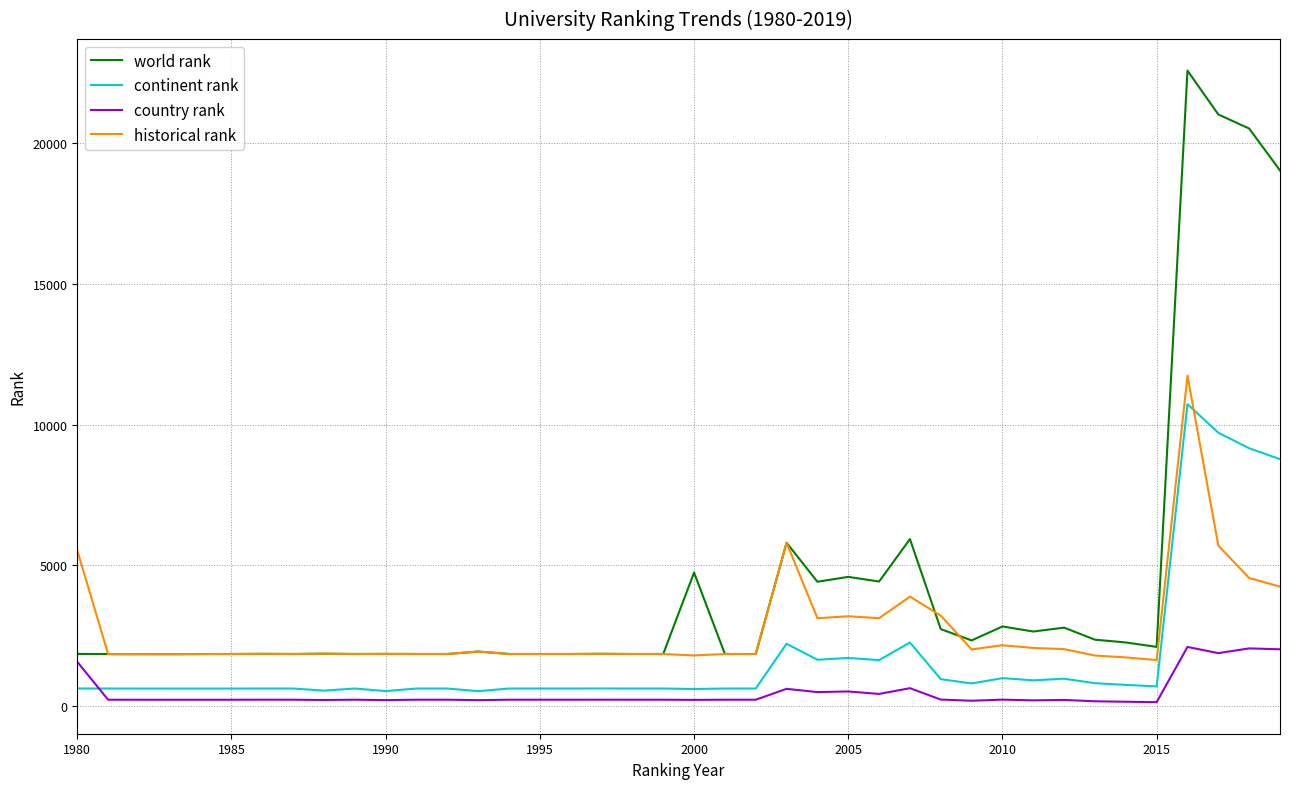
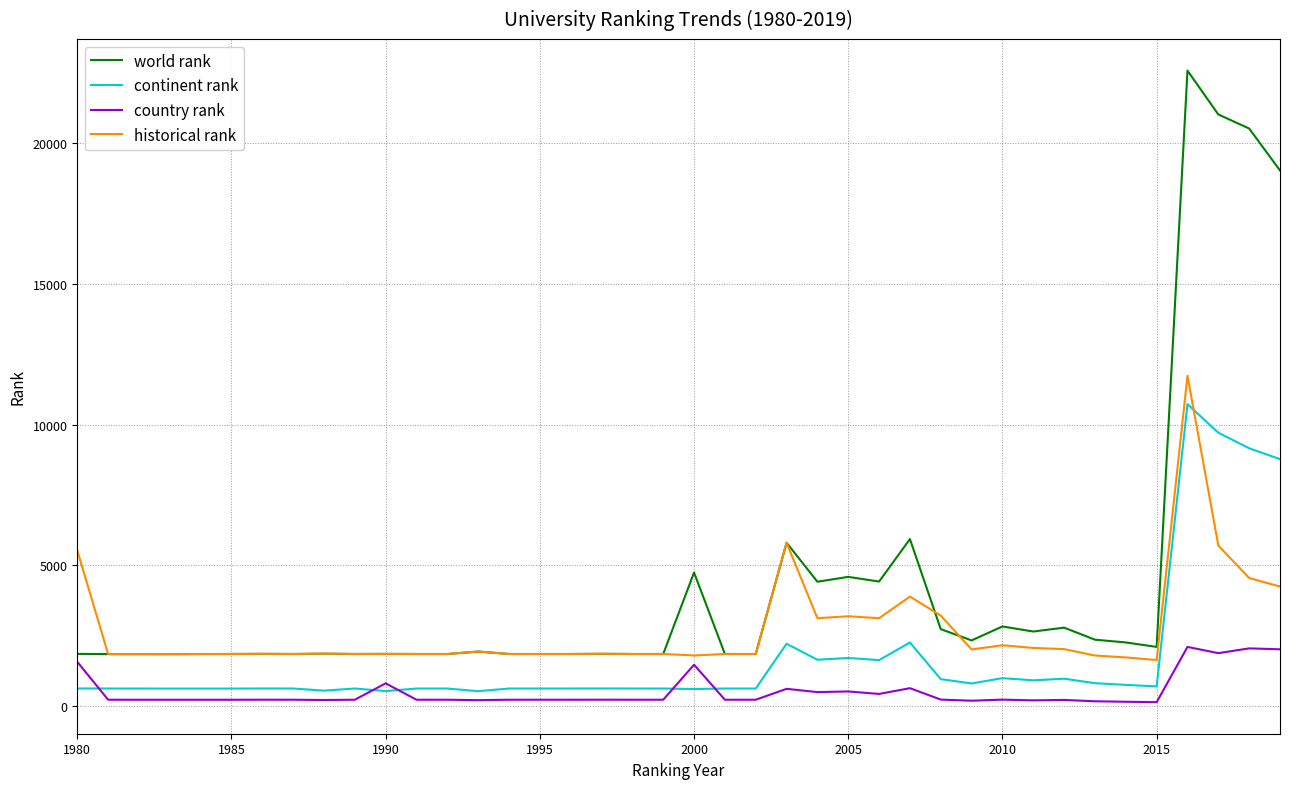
country rank, 1990: 200 -> 800
country rank, 2000: 200 -> 1500
